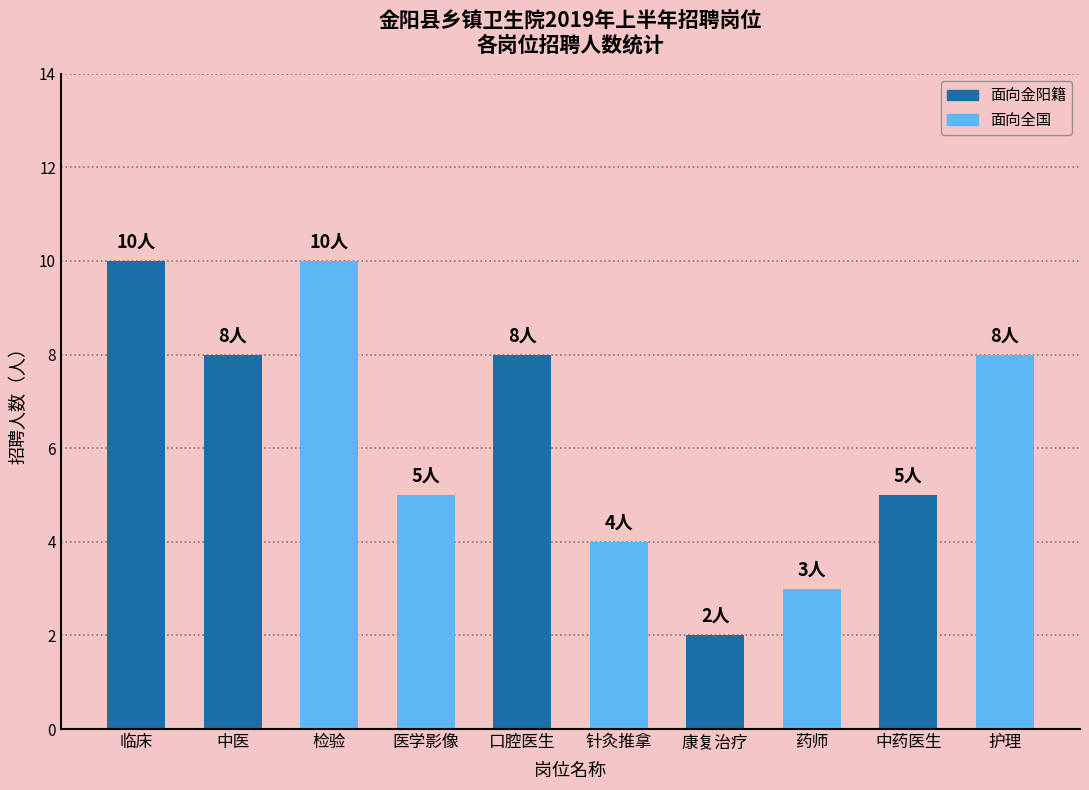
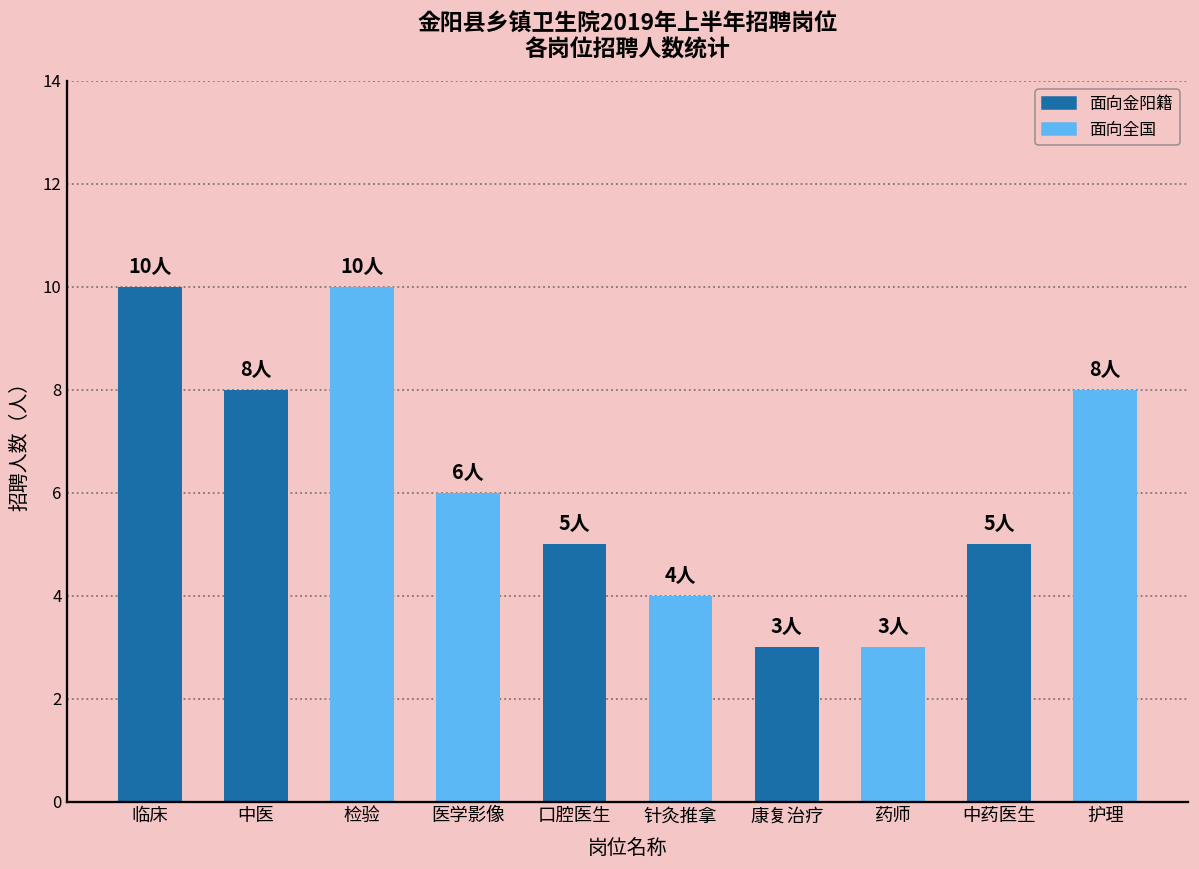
医学影像: 5人 -> 6人
口腔医生: 8人 -> 5人
康复治疗: 2人 -> 3人
